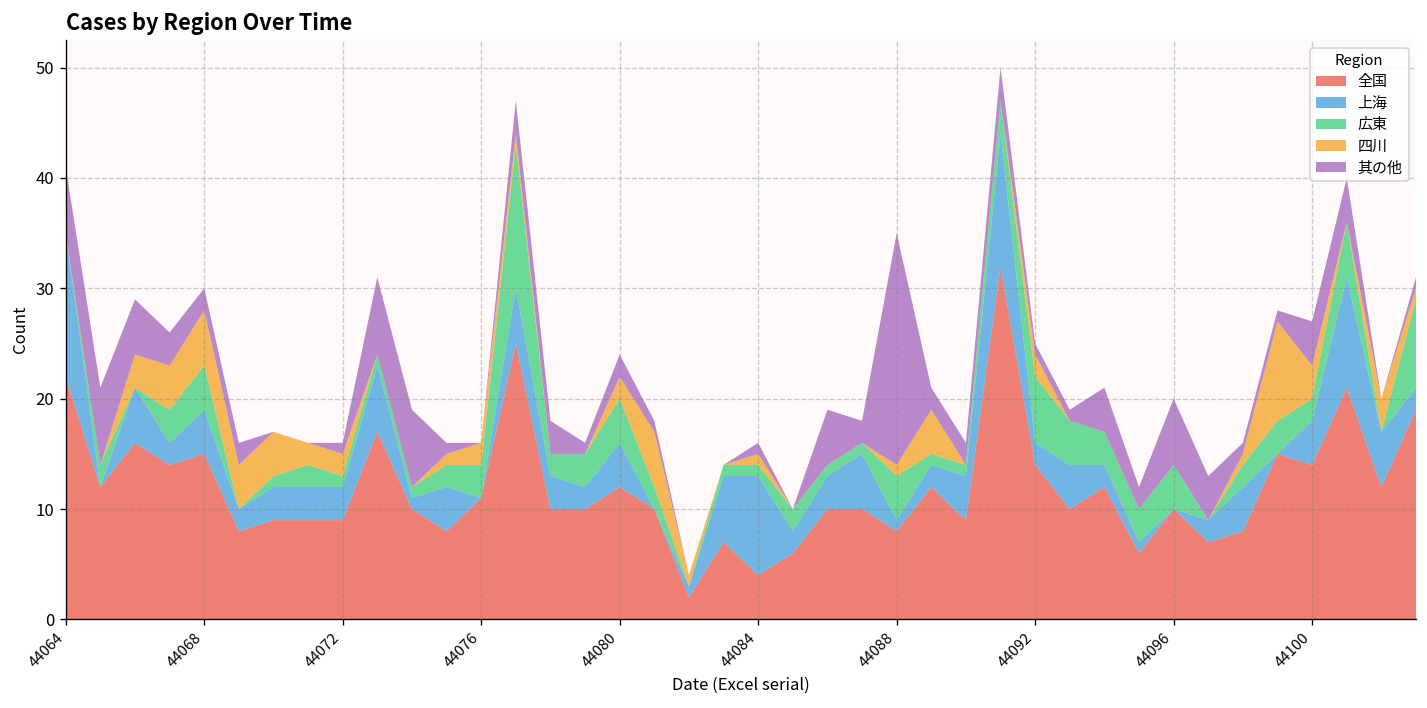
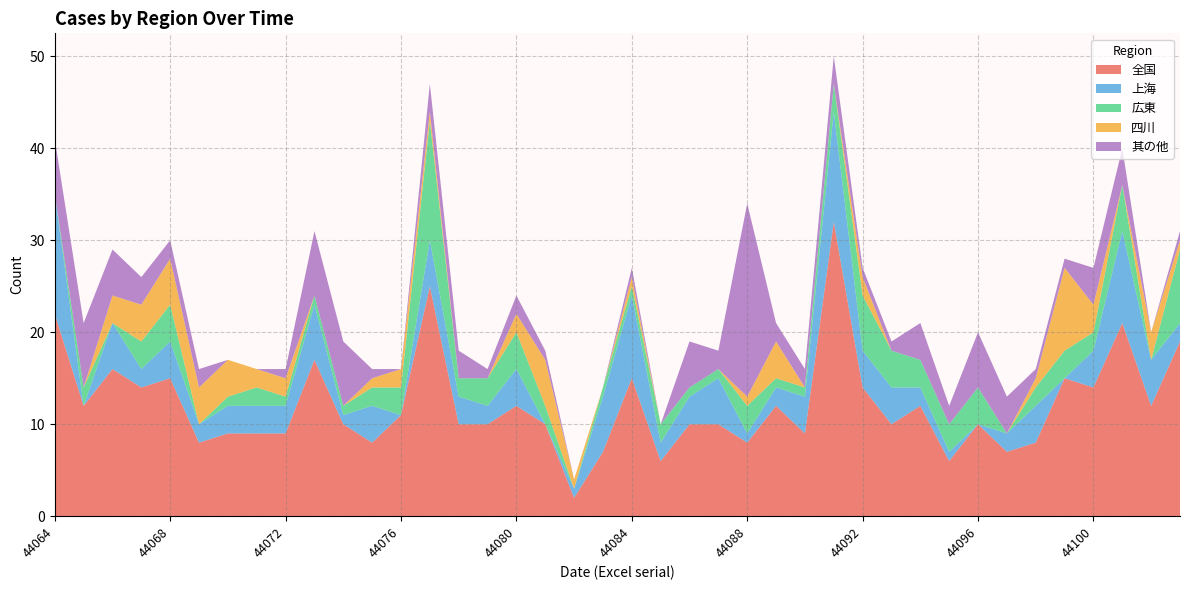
全国, 44084: 4 -> 15
広東, 44088: 4 -> 3
上海, 44092: 2 -> 4
